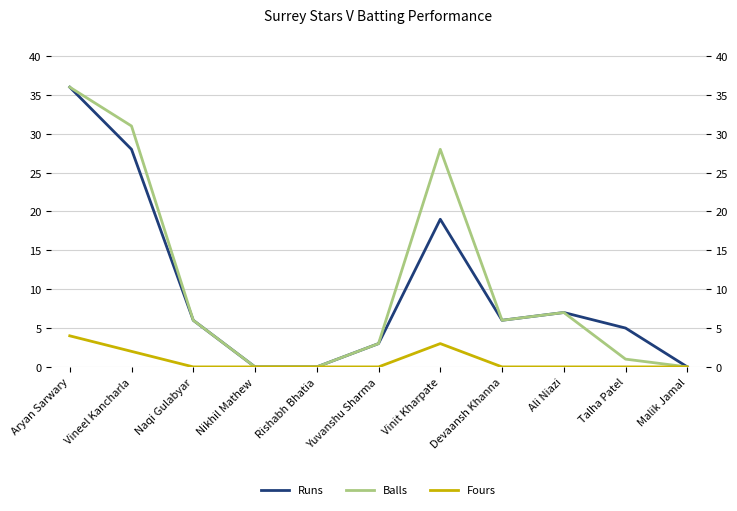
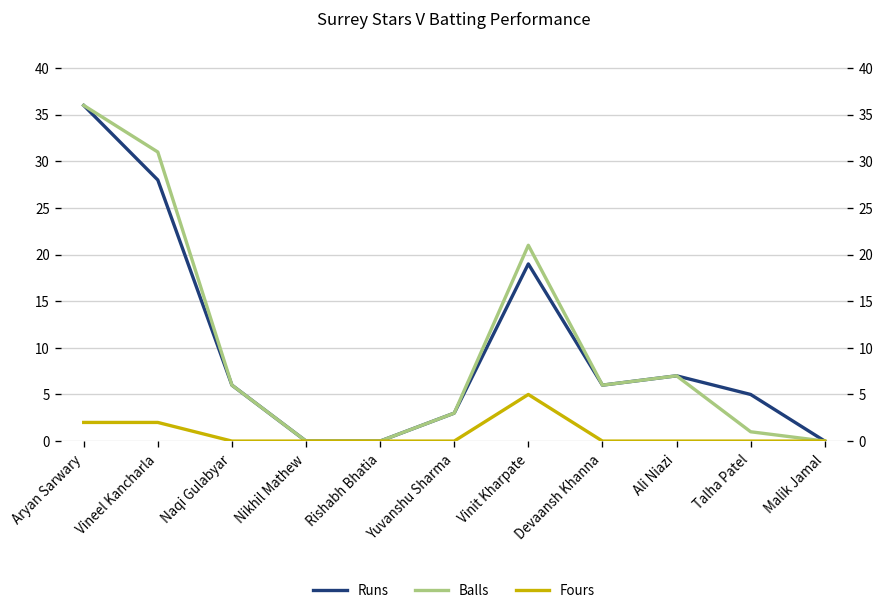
Fours, Aryan Sarwary: 4 -> 2
Balls, Vinit Kharpate: 28 -> 21
Fours, Vinit Kharpate: 3 -> 5
